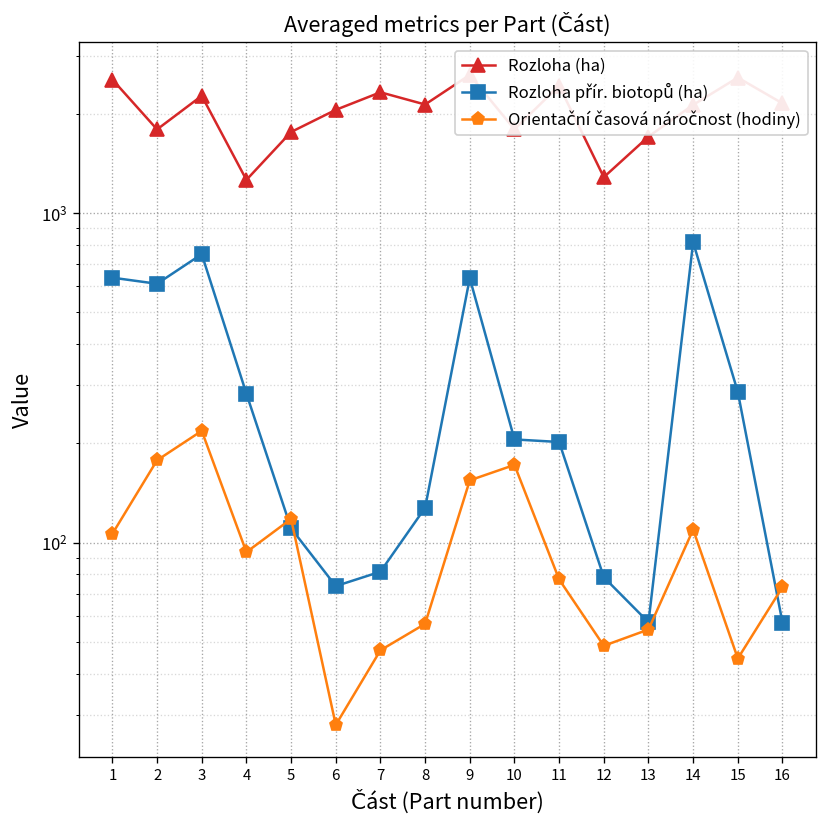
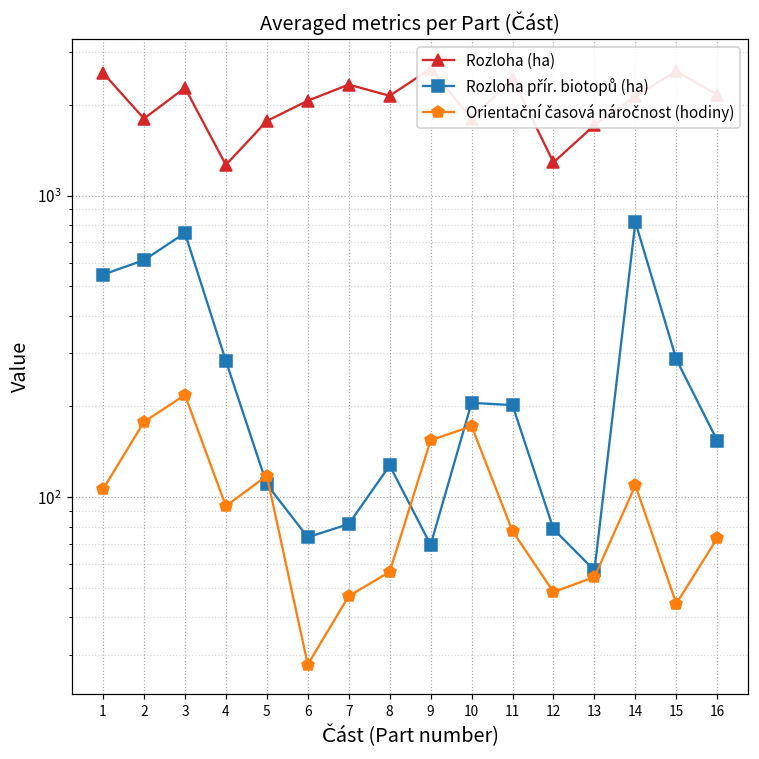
Rozloha přír. biotopů (ha), 1: 640 -> 550
Rozloha přír. biotopů (ha), 9: 640 -> 70
Rozloha přír. biotopů (ha), 16: 57 -> 150
